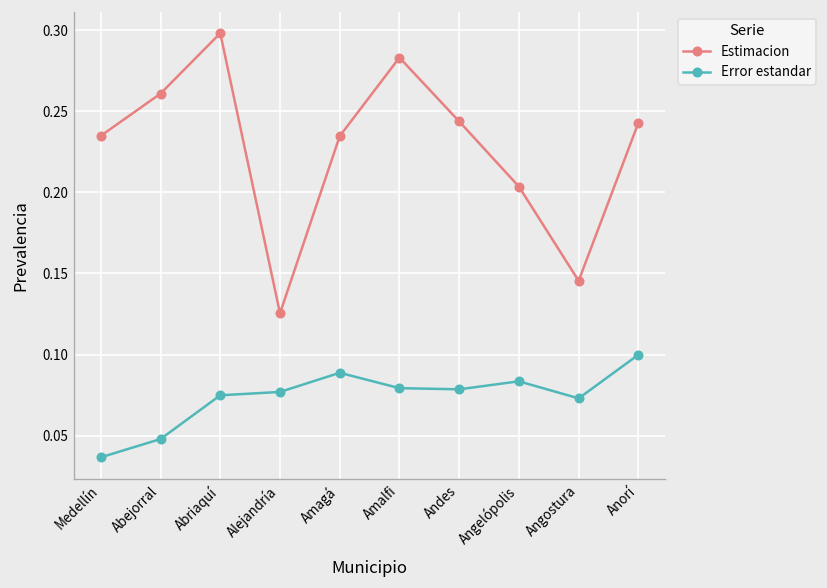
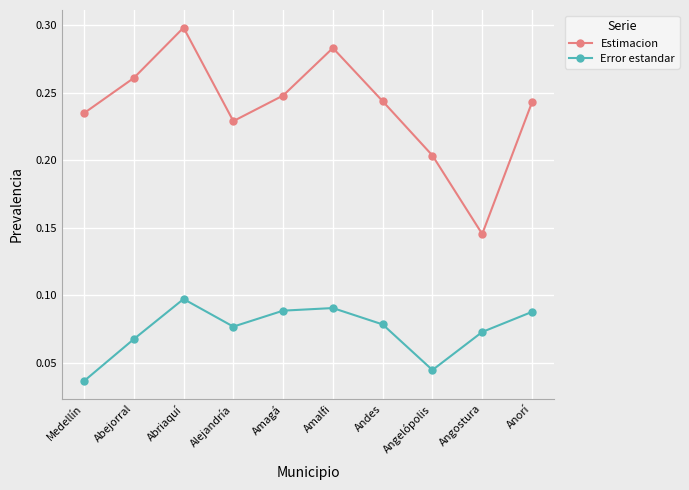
Error estandar, Abejorral: 0.048 -> 0.068
Error estandar, Abriaquí: 0.075 -> 0.097
Estimacion, Alejandría: 0.125 -> 0.229
Estimacion, Amagá: 0.235 -> 0.248
Error estandar, Amalfi: 0.079 -> 0.091
Error estandar, Angelópolis: 0.084 -> 0.045
Error estandar, Anorí: 0.100 -> 0.088
